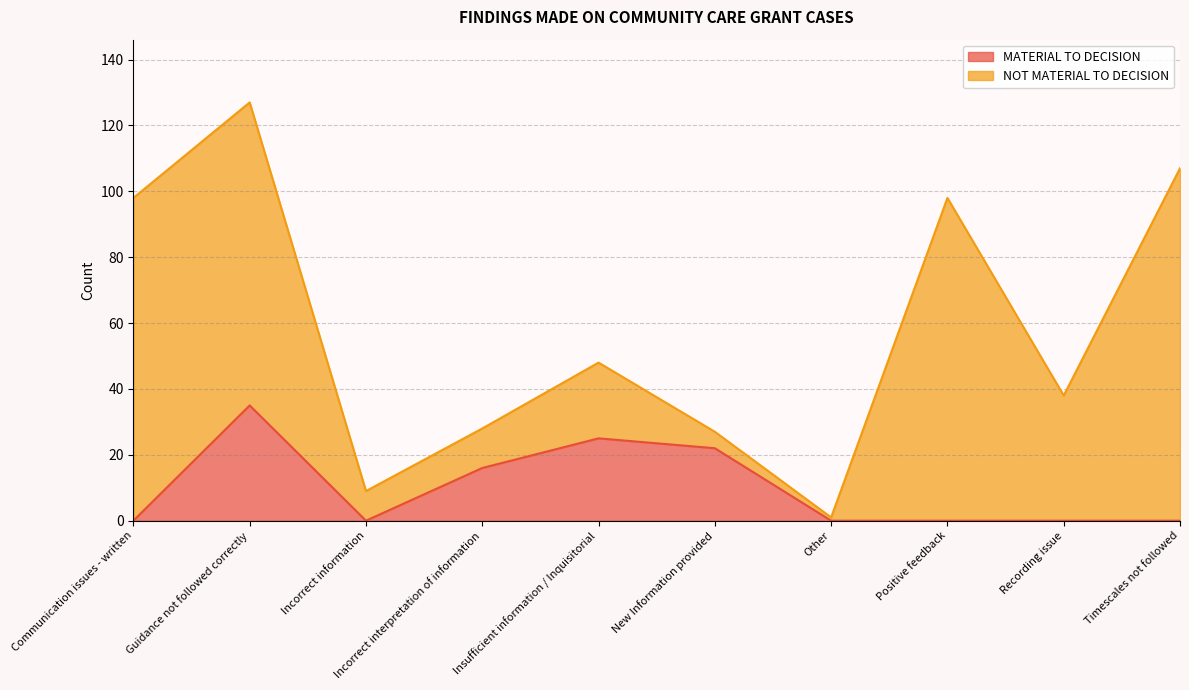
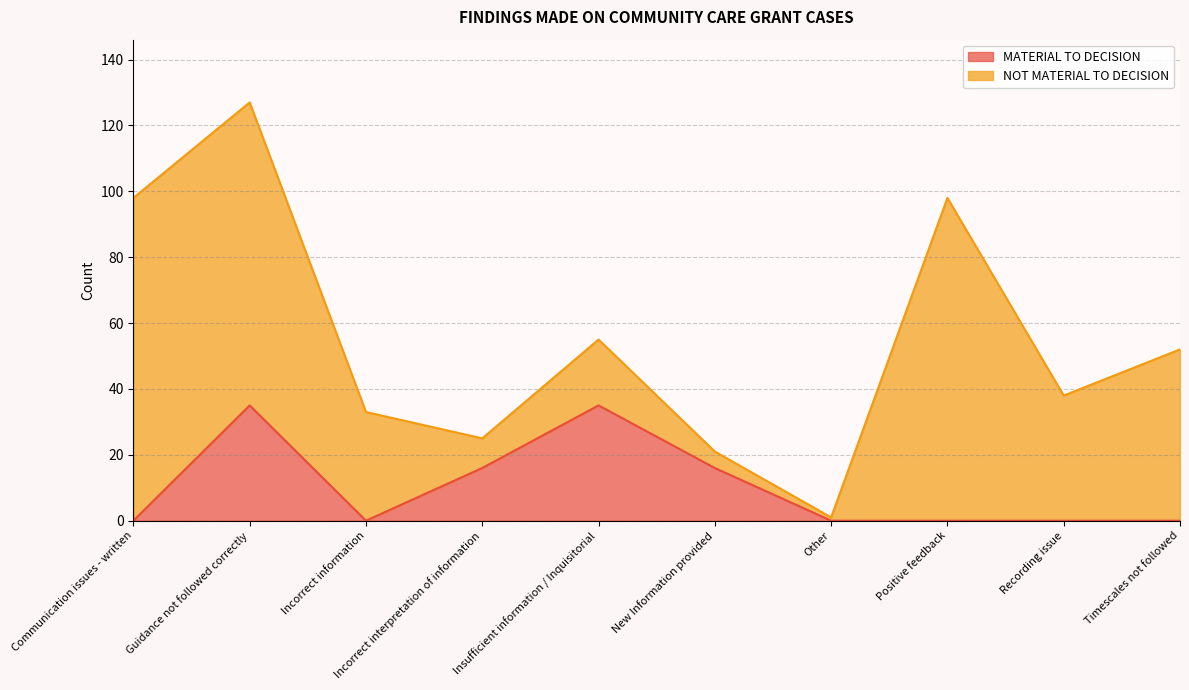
NOT MATERIAL TO DECISION, Incorrect information: 9 -> 33
NOT MATERIAL TO DECISION, Incorrect interpretation of information: 12 -> 9
MATERIAL TO DECISION, Insufficient information / Inquisitorial: 25 -> 35
NOT MATERIAL TO DECISION, Insufficient information / Inquisitorial: 23 -> 20
MATERIAL TO DECISION, New Information provided: 22 -> 16
NOT MATERIAL TO DECISION, Timescales not followed: 107 -> 52
